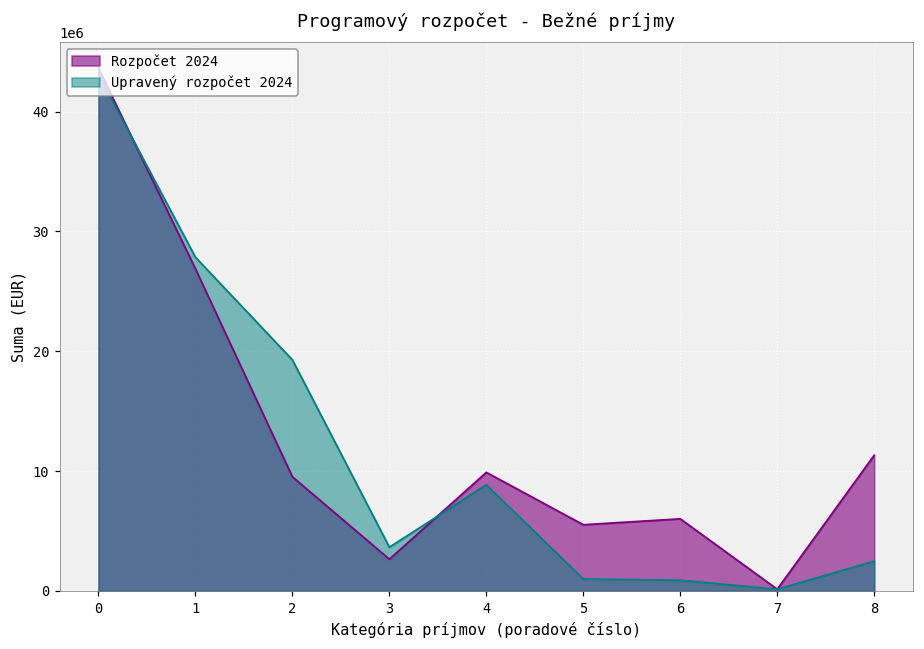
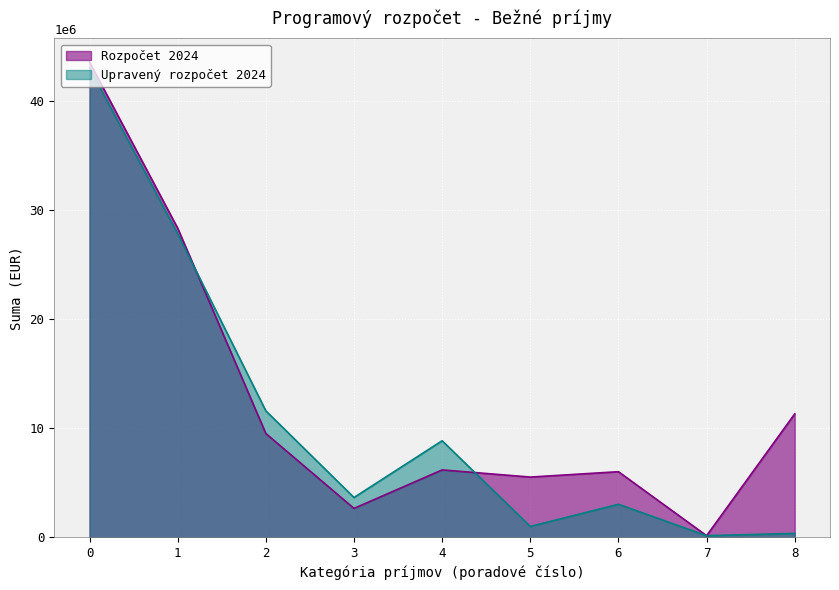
Rozpočet 2024, 1: 26900000 -> 28400000
Upravený rozpočet 2024, 2: 19300000 -> 11600000
Rozpočet 2024, 4: 9900000 -> 6200000
Upravený rozpočet 2024, 6: 900000 -> 3000000
Upravený rozpočet 2024, 8: 2500000 -> 400000
